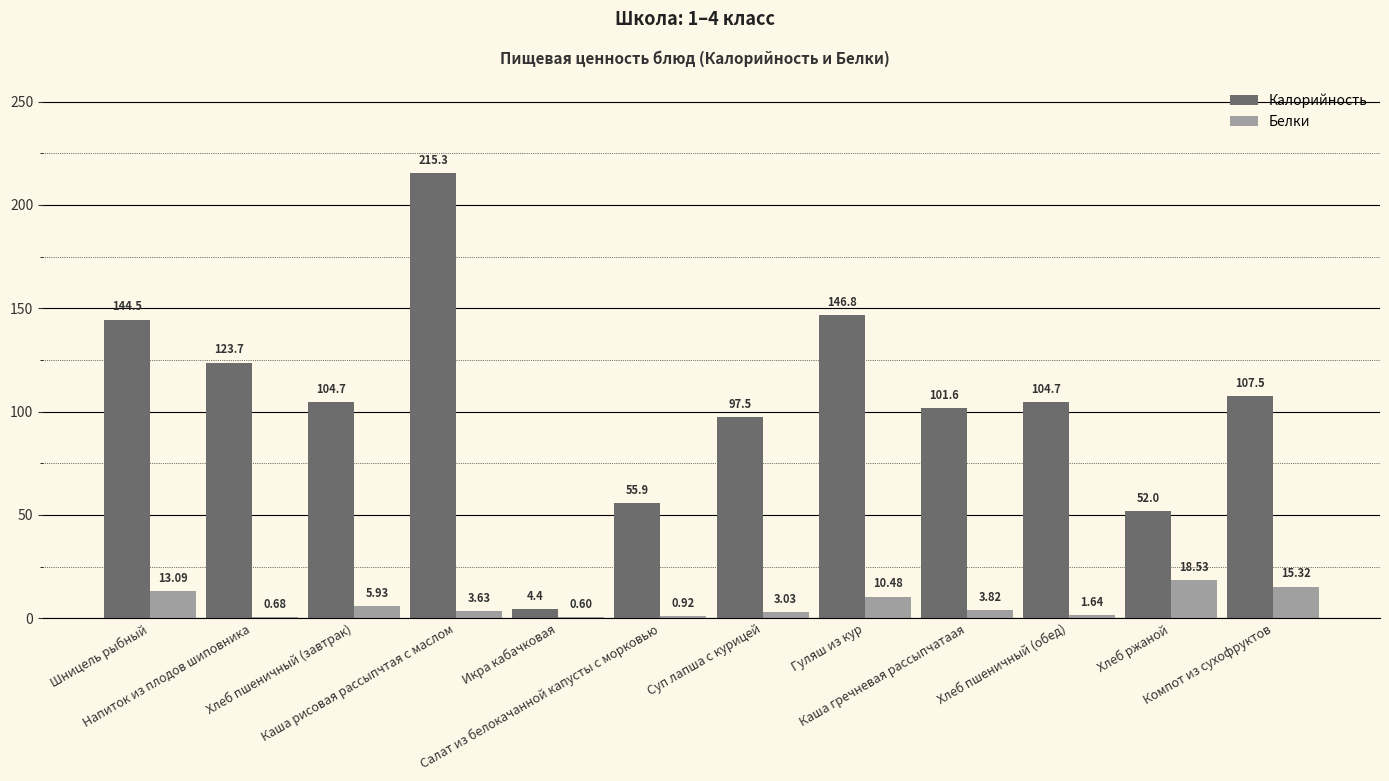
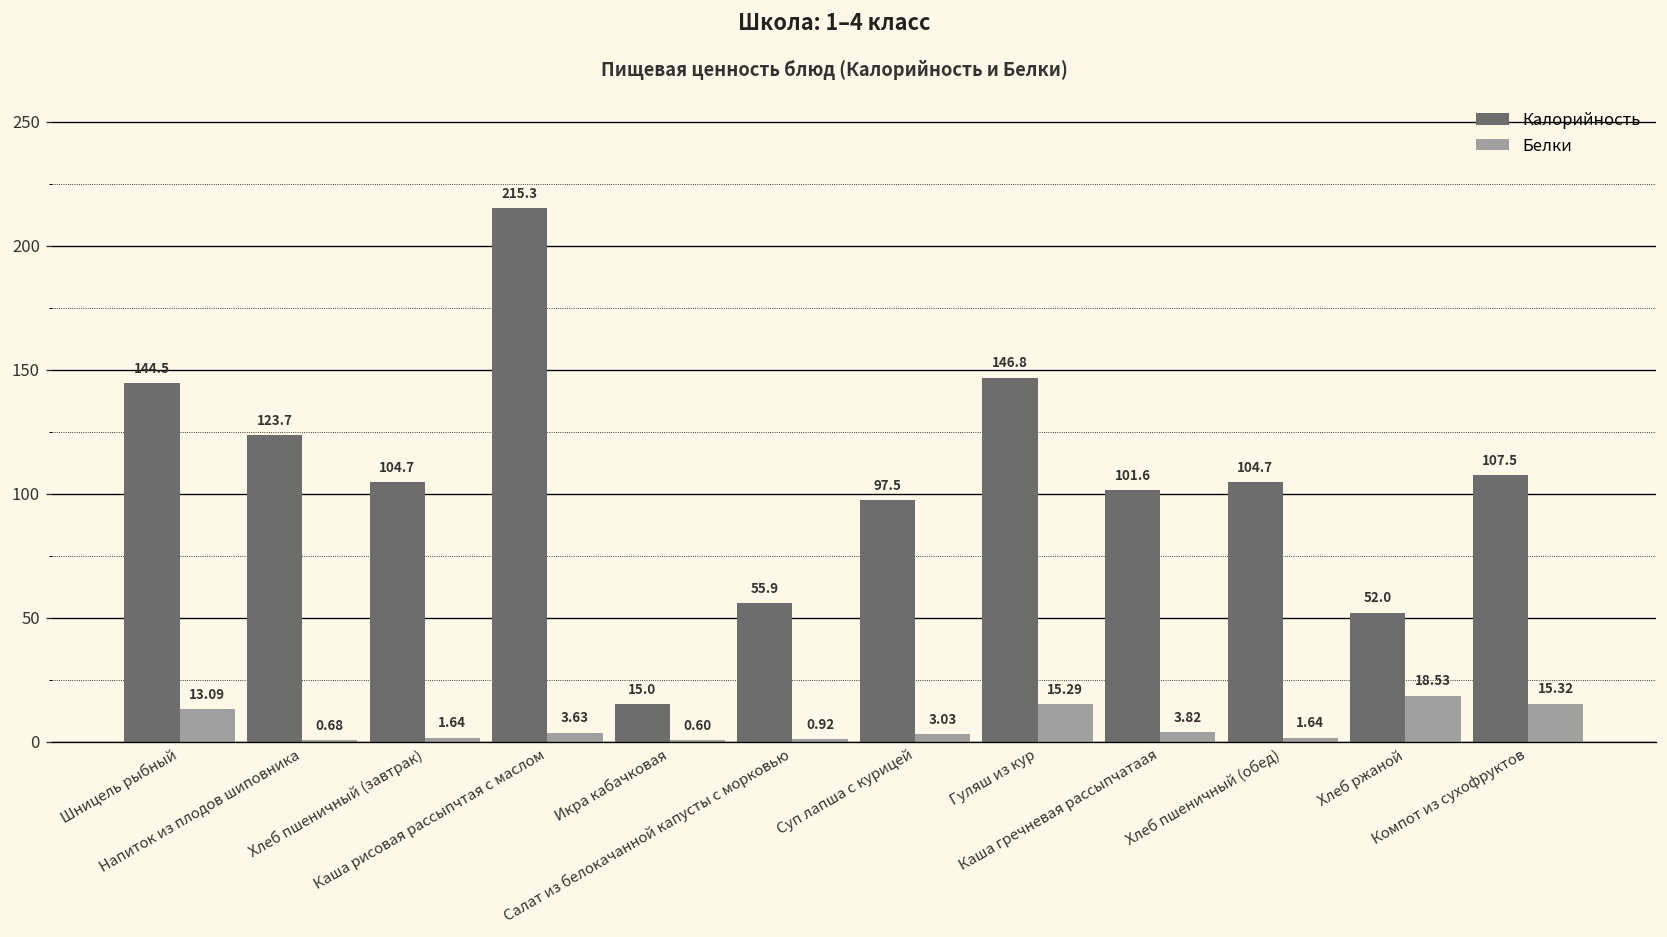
Белки, Хлеб пшеничный (завтрак): 5.93 -> 1.64
Калорийность, Икра кабачковая: 4.4 -> 15.0
Белки, Гуляш из кур: 10.48 -> 15.29
